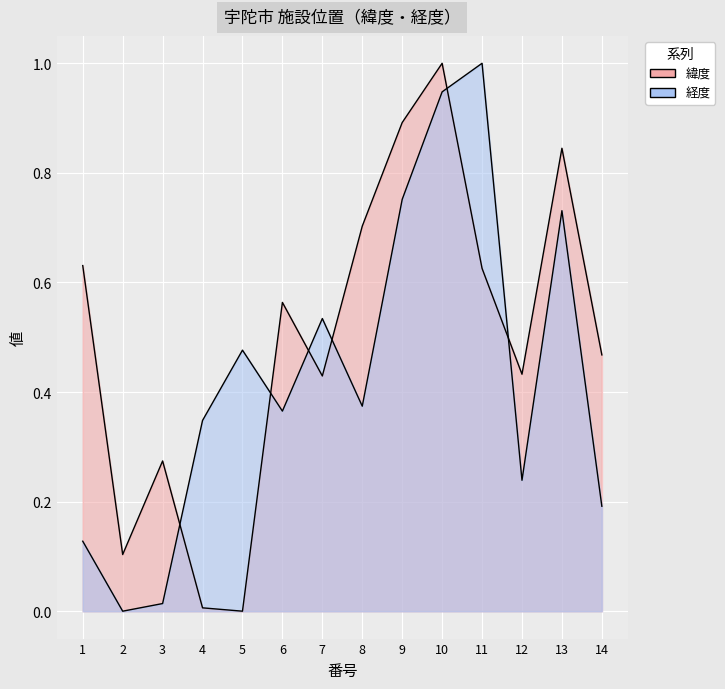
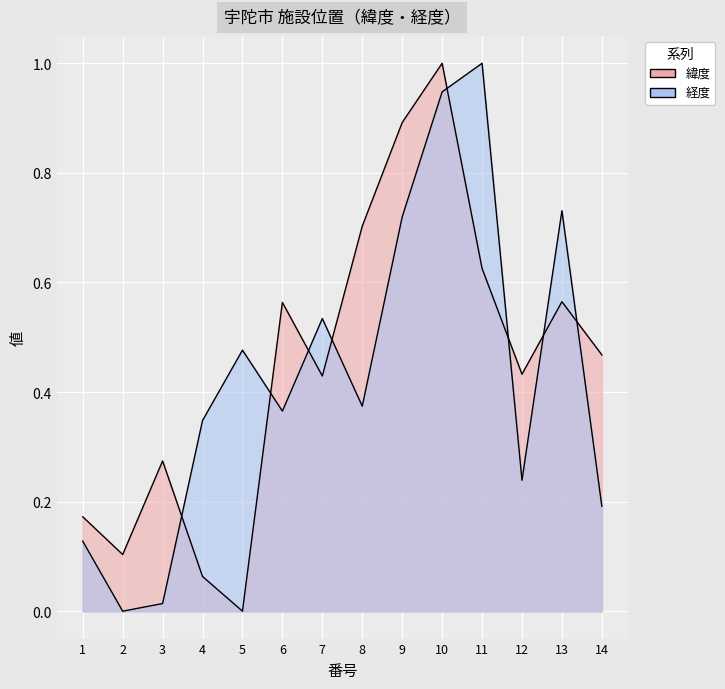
緯度, 1: 0.63 -> 0.17
緯度, 4: 0.01 -> 0.06
経度, 9: 0.75 -> 0.72
緯度, 13: 0.84 -> 0.56
